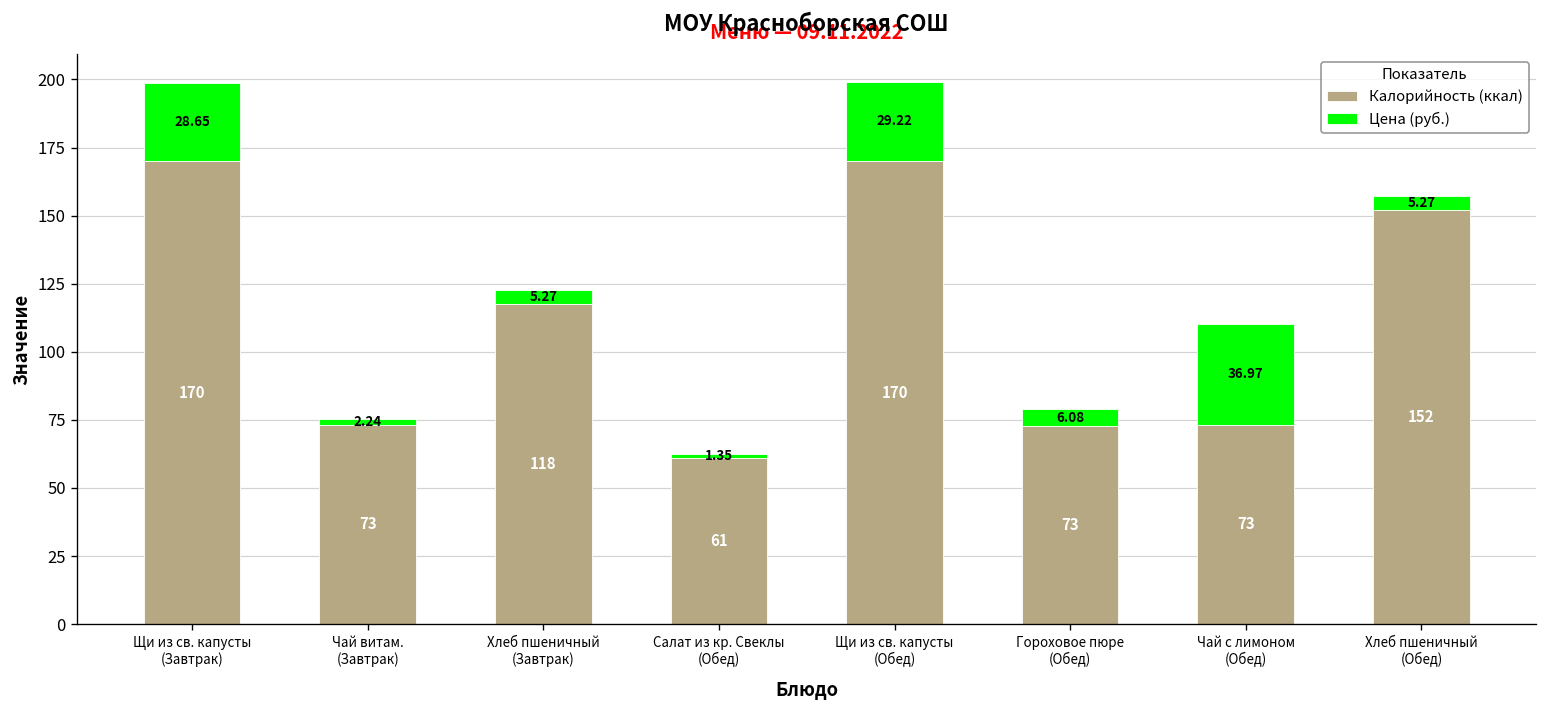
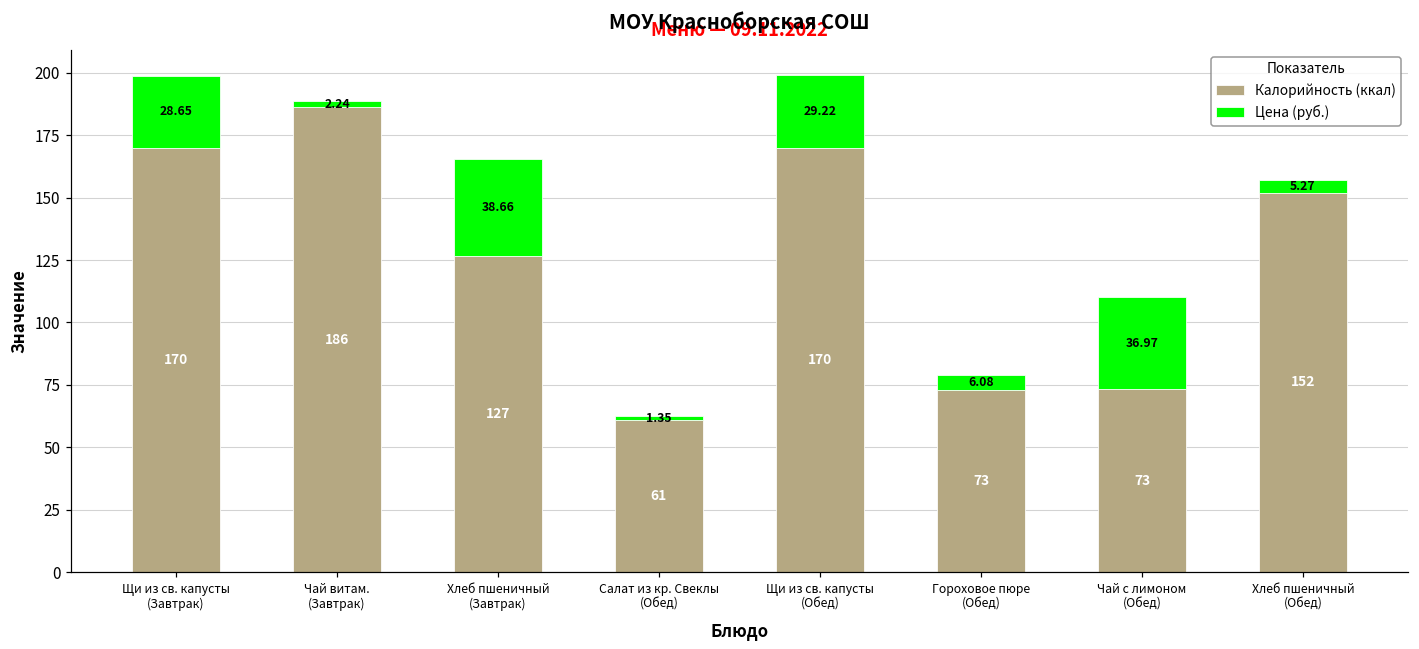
Калорийность (ккал), Чай витам. (Завтрак): 73 -> 186
Калорийность (ккал), Хлеб пшеничный (Завтрак): 118 -> 127
Цена (руб.), Хлеб пшеничный (Завтрак): 5.27 -> 38.66
